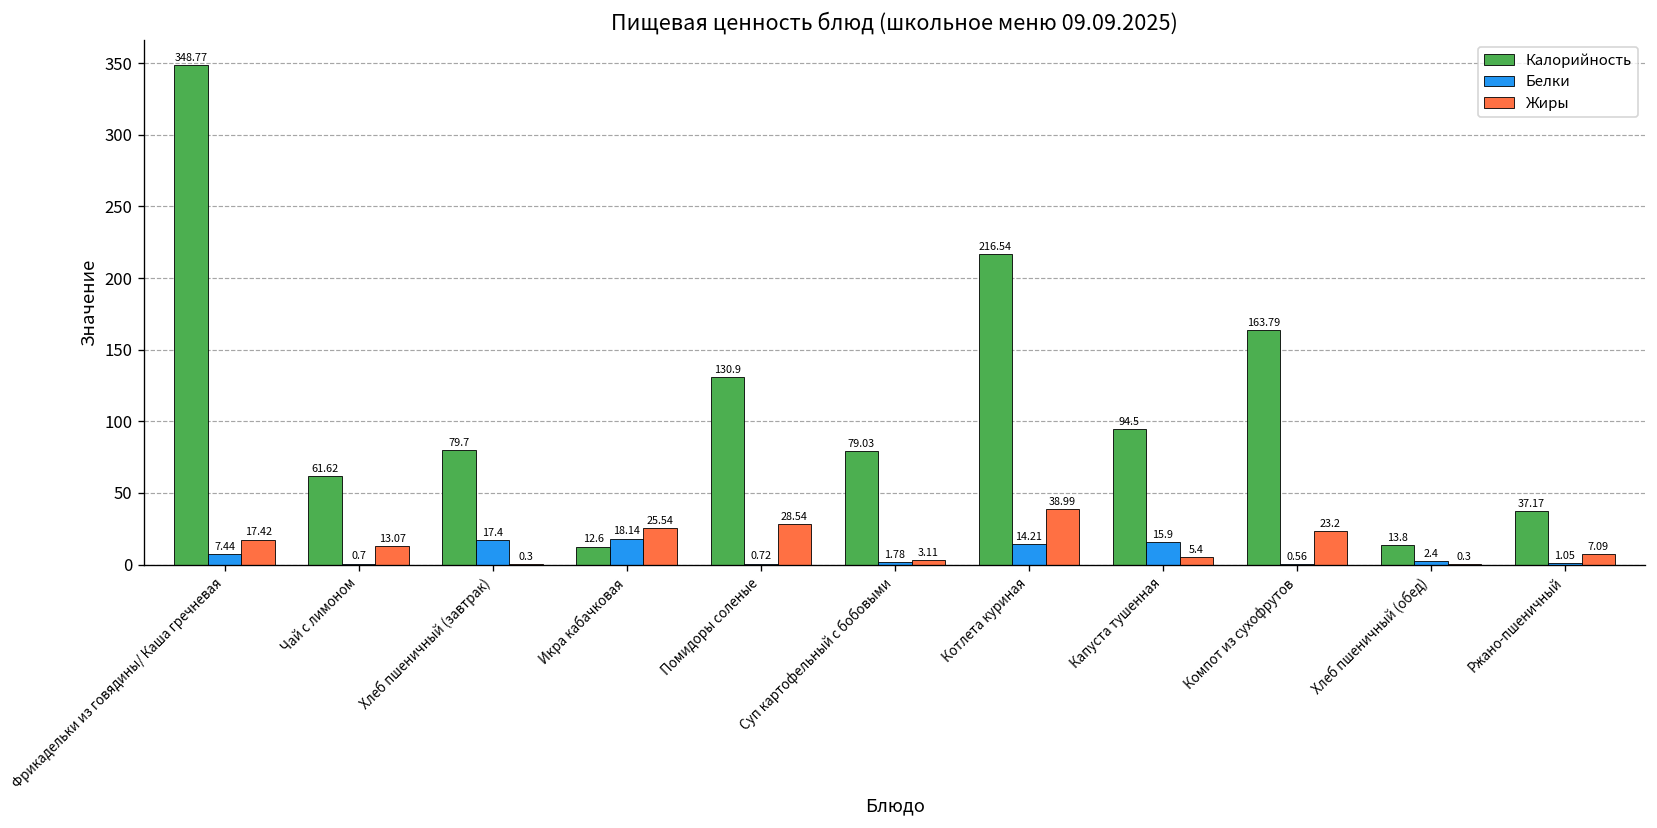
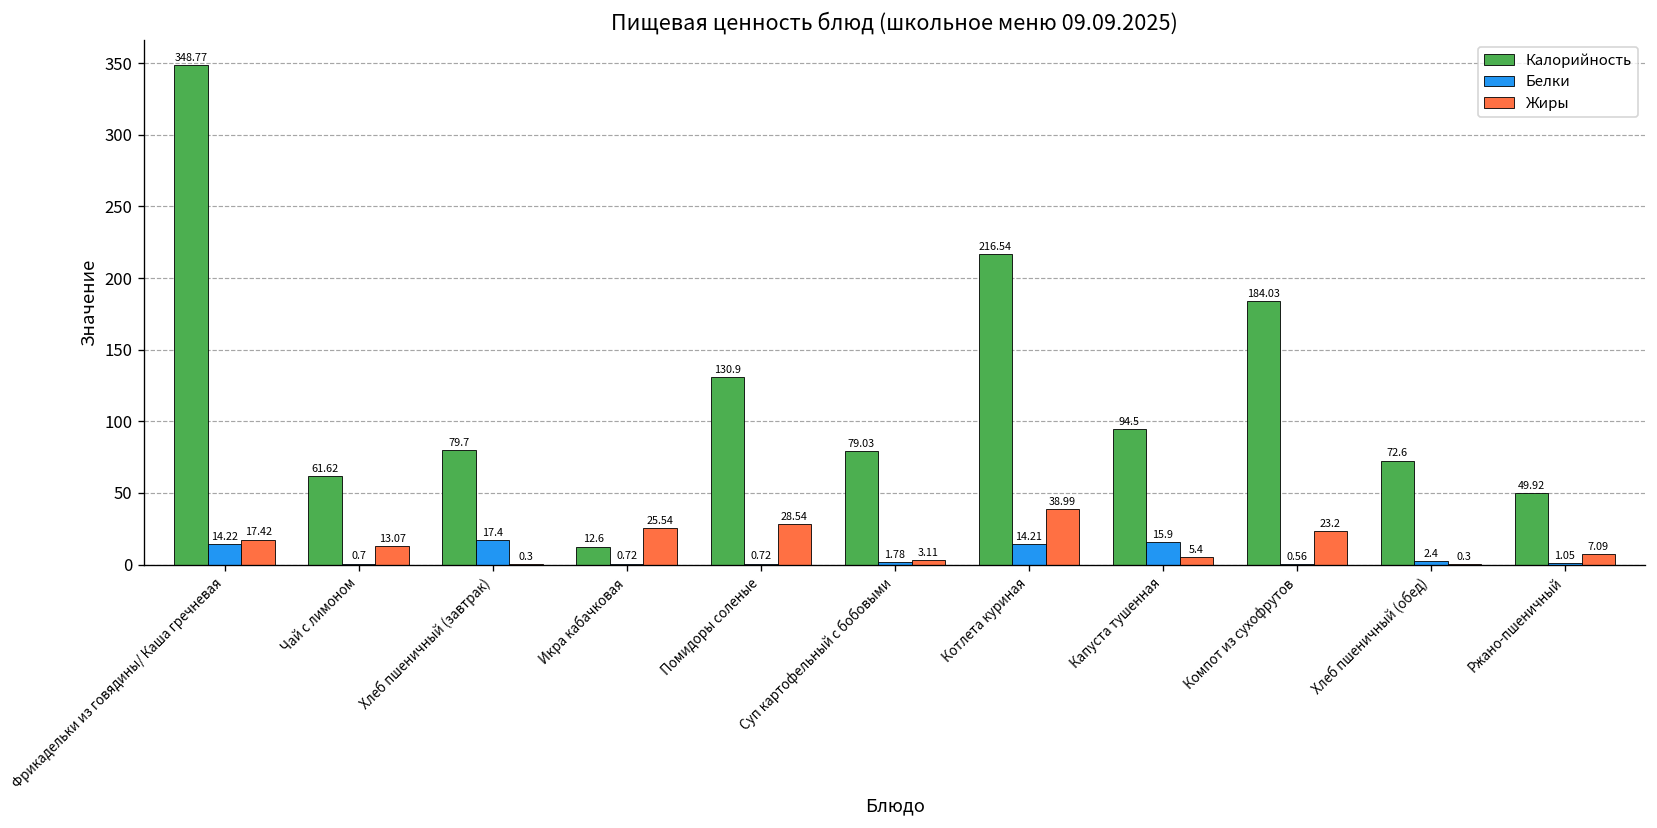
Белки, Фрикадельки из говядины/ Каша гречневая: 7.44 -> 14.22
Белки, Икра кабачковая: 18.14 -> 0.72
Калорийность, Компот из сухофрутов: 163.79 -> 184.03
Калорийность, Хлеб пшеничный (обед): 13.8 -> 72.6
Калорийность, Ржано-пшеничный: 37.17 -> 49.92
